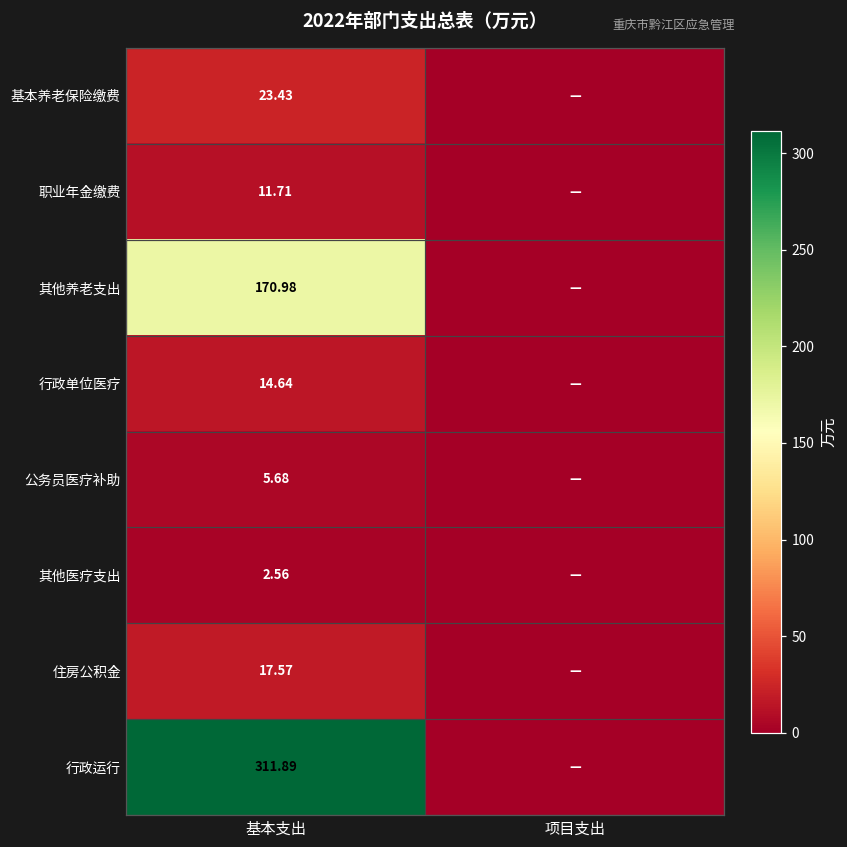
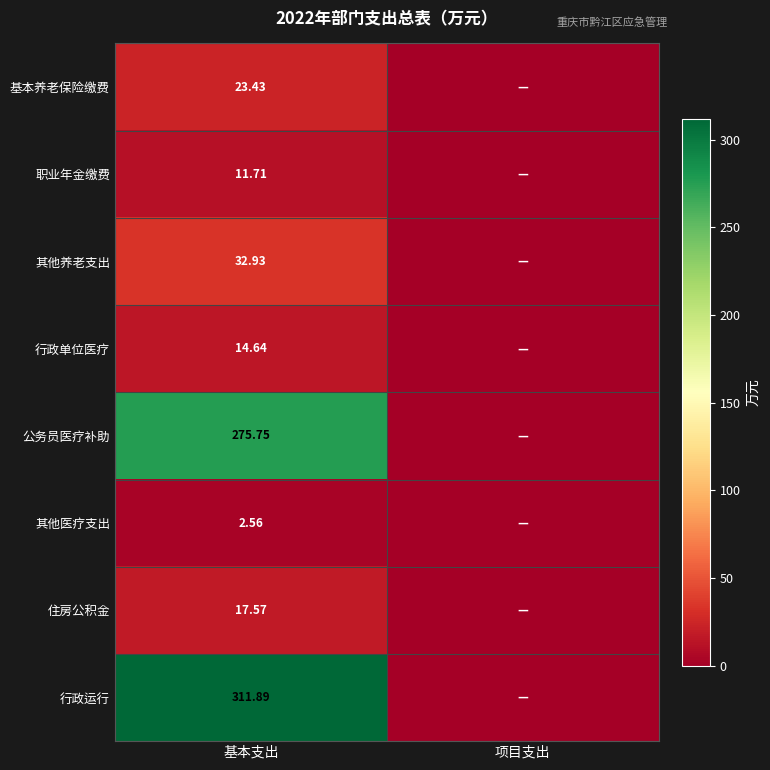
其他养老支出, 基本支出: 170.98 -> 32.93
公务员医疗补助, 基本支出: 5.68 -> 275.75
